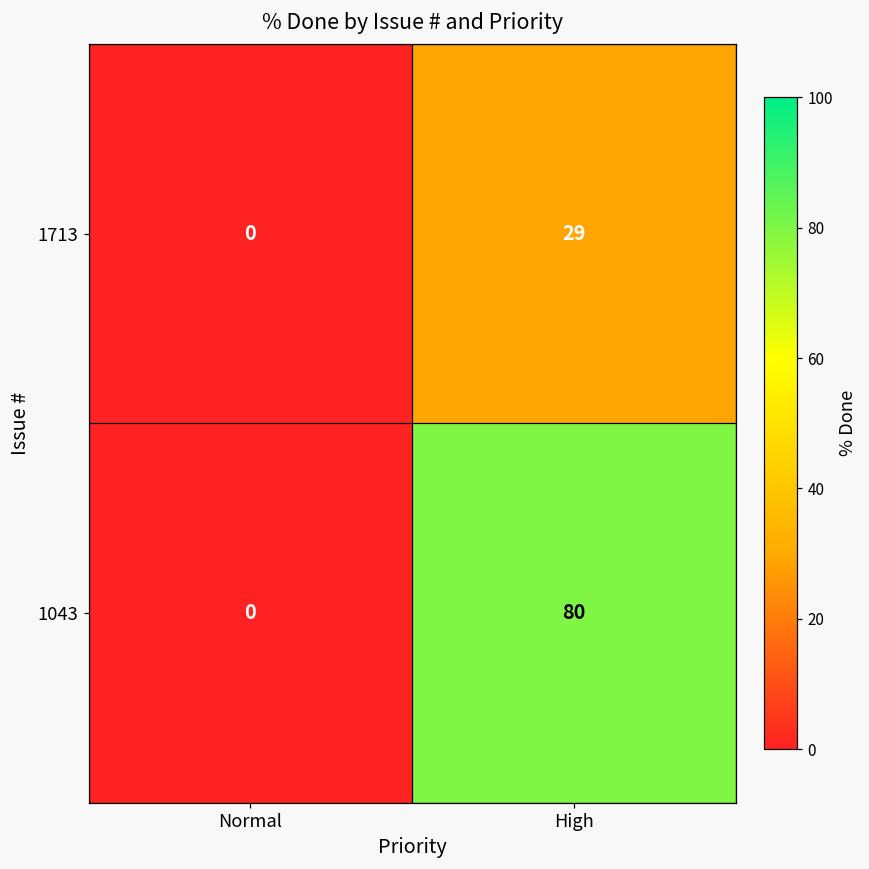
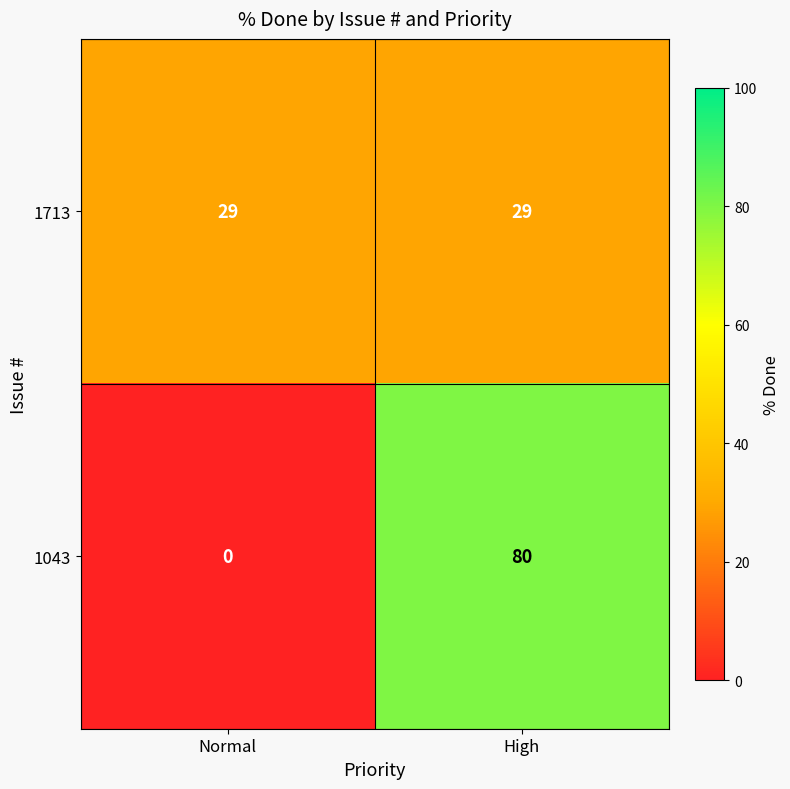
1713, Normal: 0 -> 29
